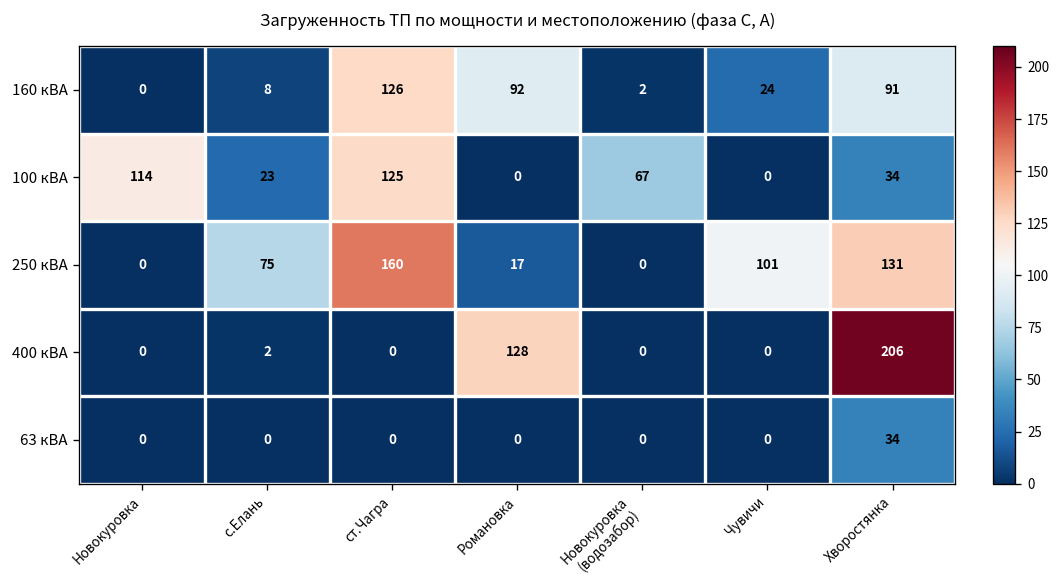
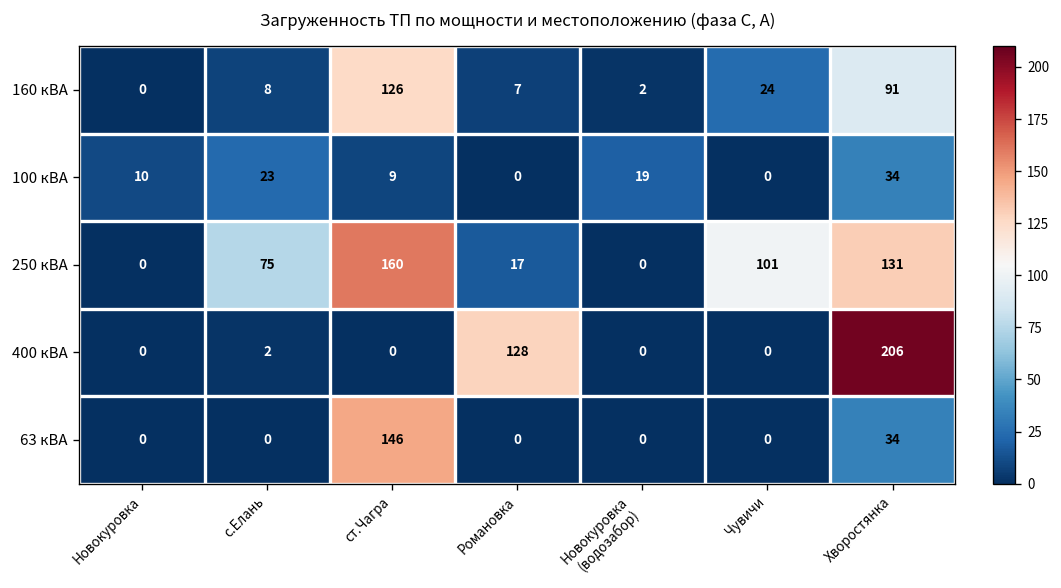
160 кВА, Романовка: 92 -> 7
100 кВА, Новокуровка: 114 -> 10
100 кВА, ст.Чагра: 125 -> 9
100 кВА, Новокуровка (водозабор): 67 -> 19
63 кВА, ст.Чагра: 0 -> 146
